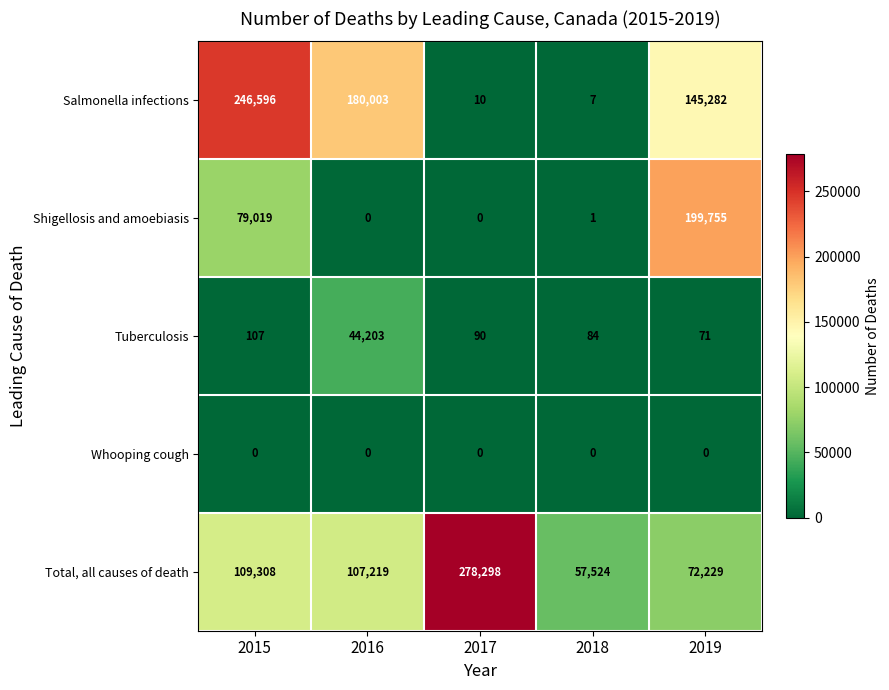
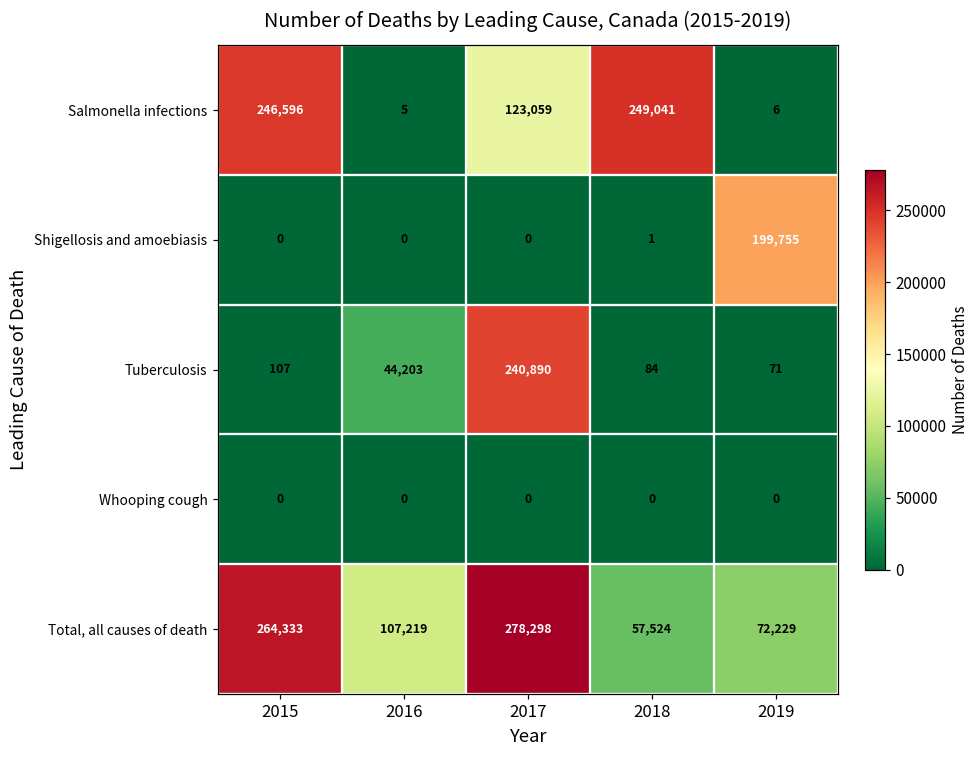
Salmonella infections, 2016: 180,003 -> 5
Salmonella infections, 2017: 10 -> 123,059
Salmonella infections, 2018: 7 -> 249,041
Salmonella infections, 2019: 145,282 -> 6
Shigellosis and amoebiasis, 2015: 79,019 -> 0
Tuberculosis, 2017: 90 -> 240,890
Total, all causes of death, 2015: 109,308 -> 264,333
